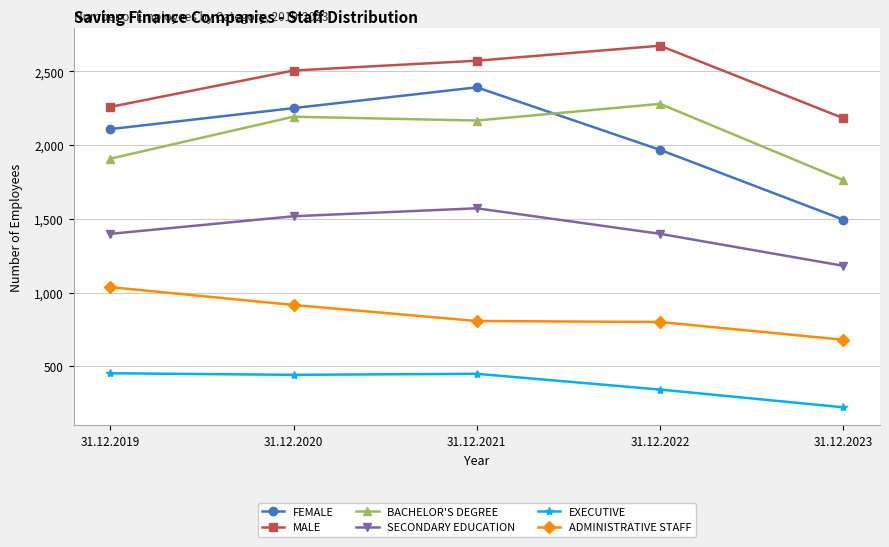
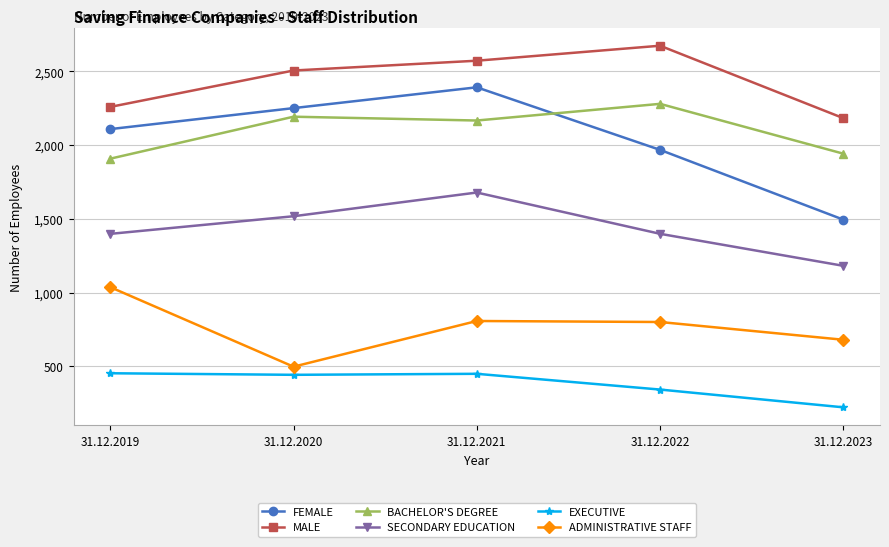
ADMINISTRATIVE STAFF, 31.12.2020: 920 -> 500
SECONDARY EDUCATION, 31.12.2021: 1,570 -> 1,680
BACHELOR'S DEGREE, 31.12.2023: 1,760 -> 1,940
